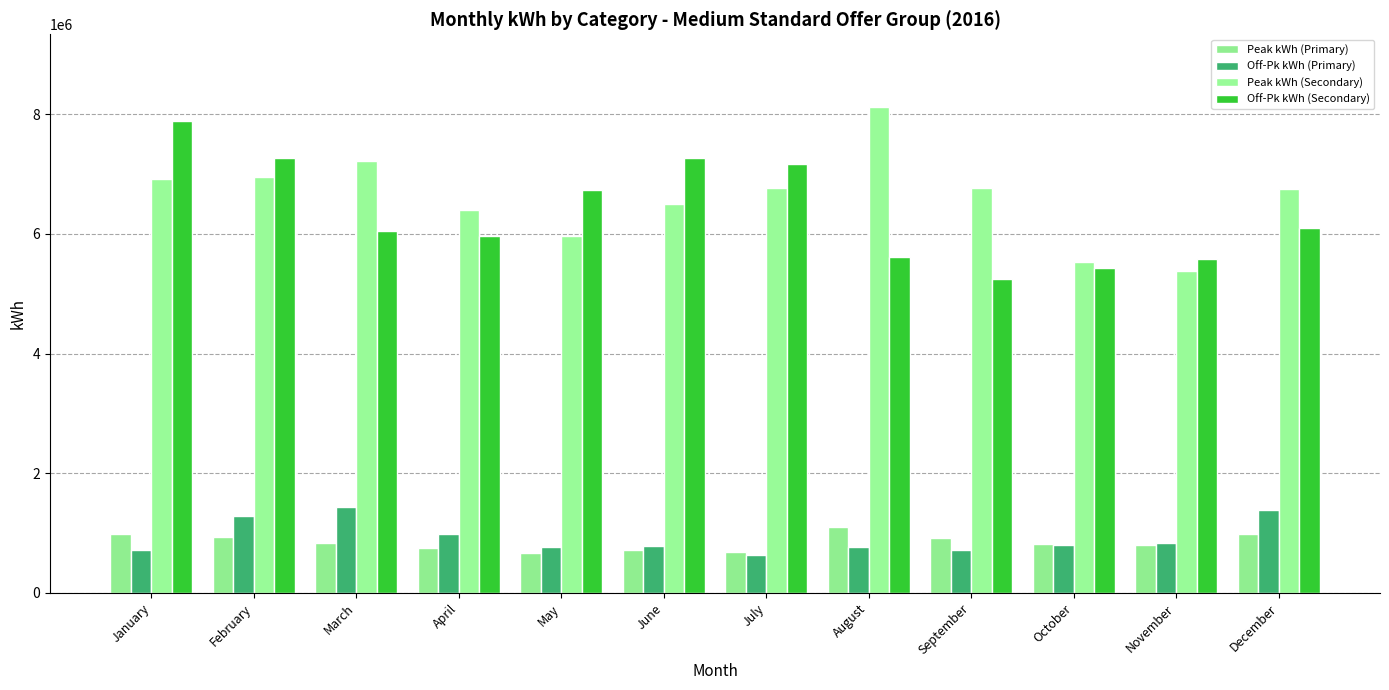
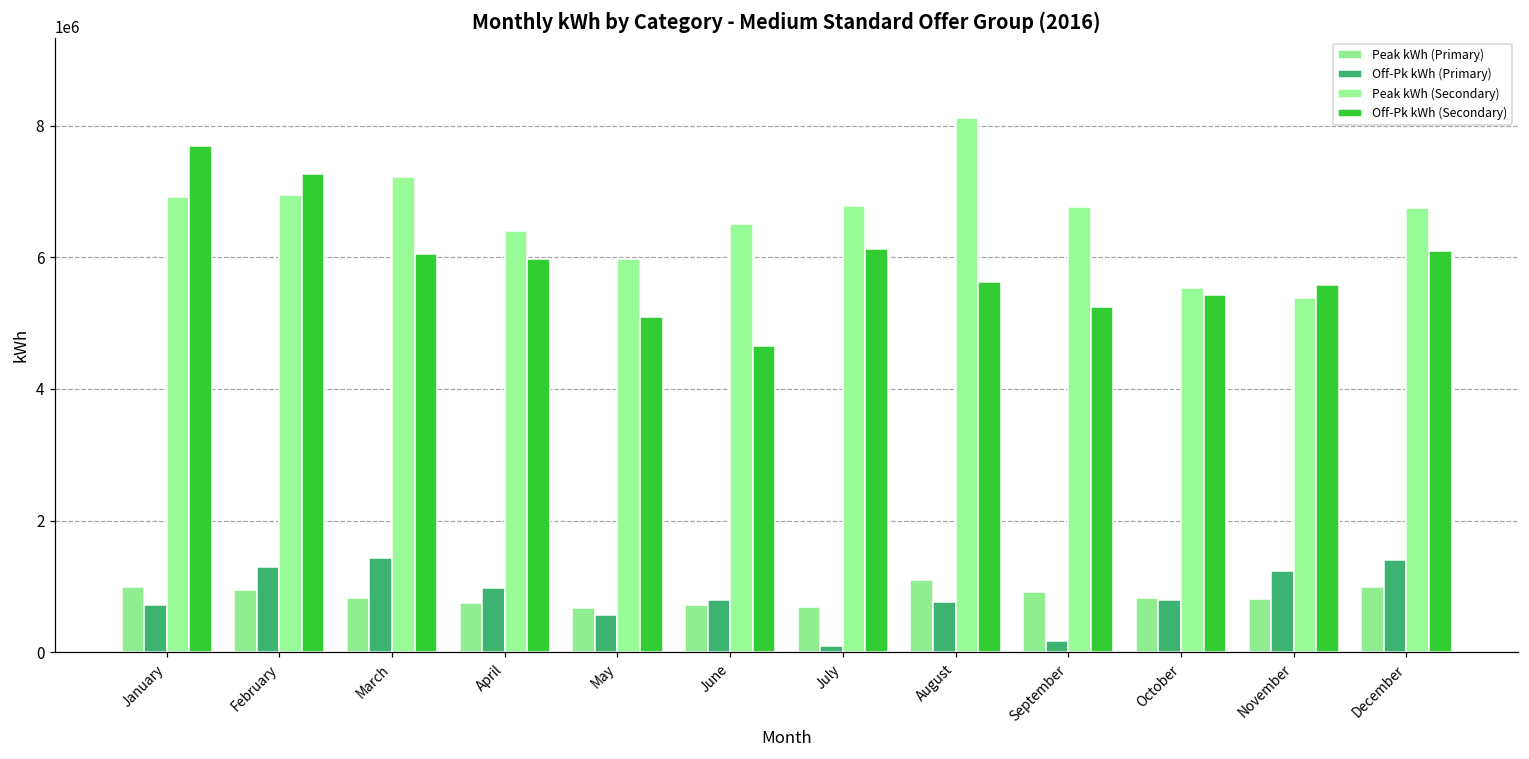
Off-Pk kWh (Secondary), January: 7900000 -> 7700000
Off-Pk kWh (Primary), May: 800000 -> 600000
Off-Pk kWh (Secondary), May: 6700000 -> 5100000
Off-Pk kWh (Secondary), June: 7300000 -> 4600000
Off-Pk kWh (Primary), July: 600000 -> 100000
Off-Pk kWh (Secondary), July: 7200000 -> 6100000
Off-Pk kWh (Primary), September: 700000 -> 200000
Off-Pk kWh (Primary), November: 800000 -> 1200000
